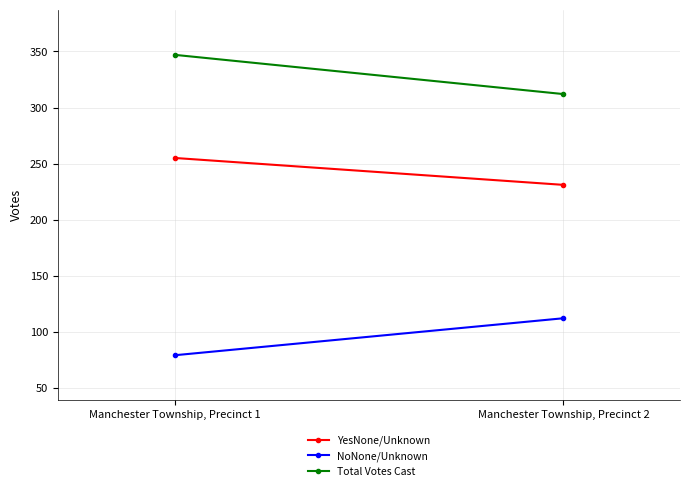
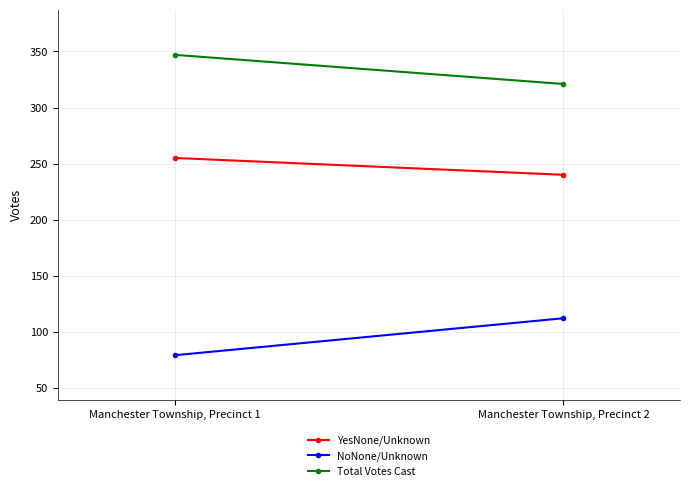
YesNone/Unknown, Manchester Township, Precinct 2: 231 -> 240
Total Votes Cast, Manchester Township, Precinct 2: 312 -> 321
